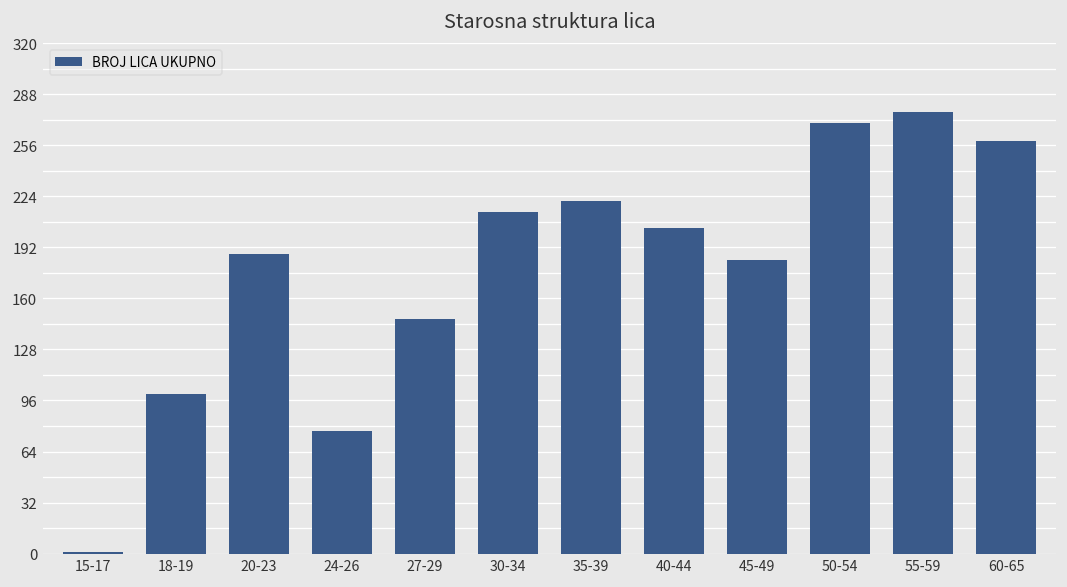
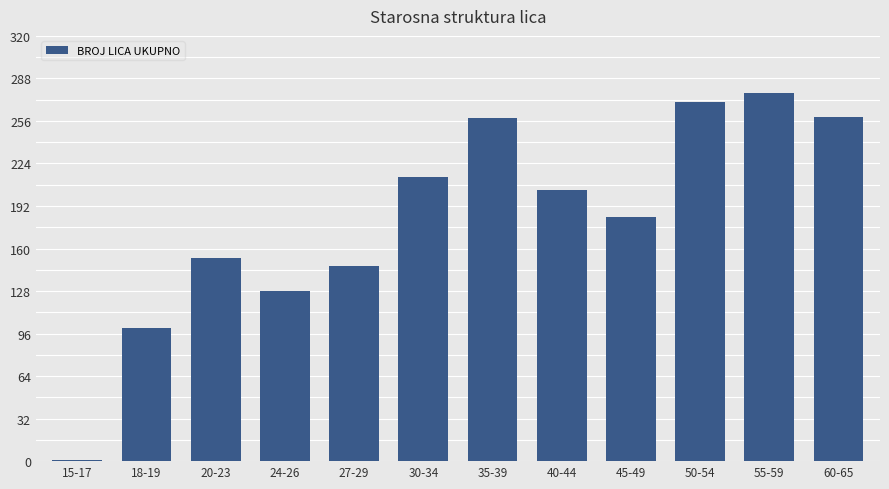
20-23: 188 -> 153
24-26: 77 -> 128
35-39: 221 -> 258
